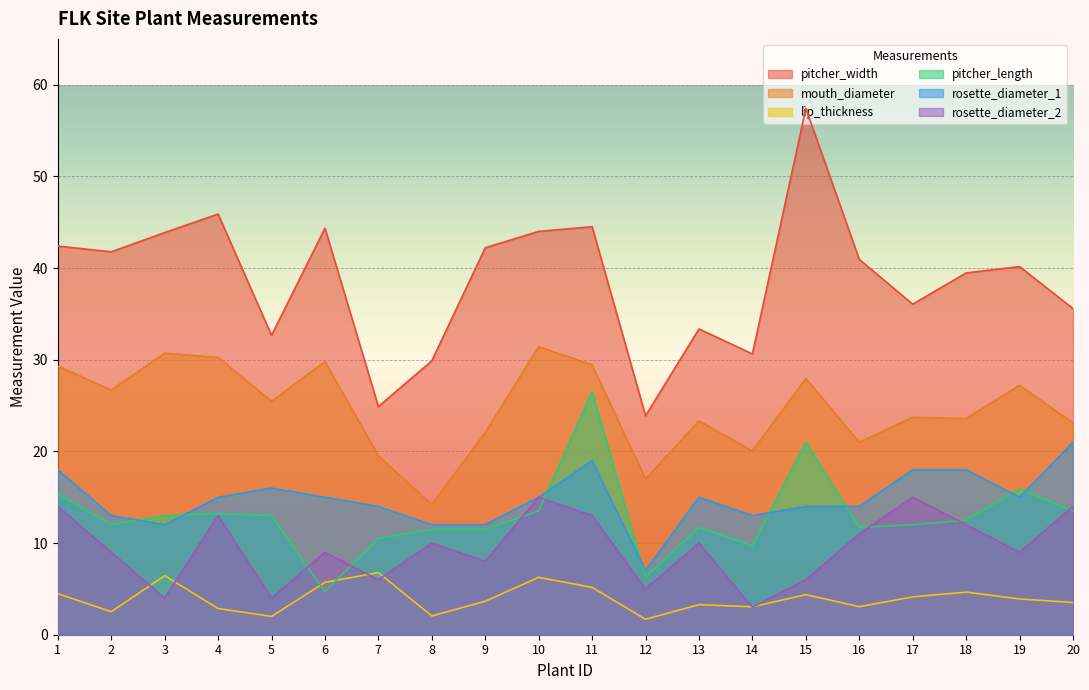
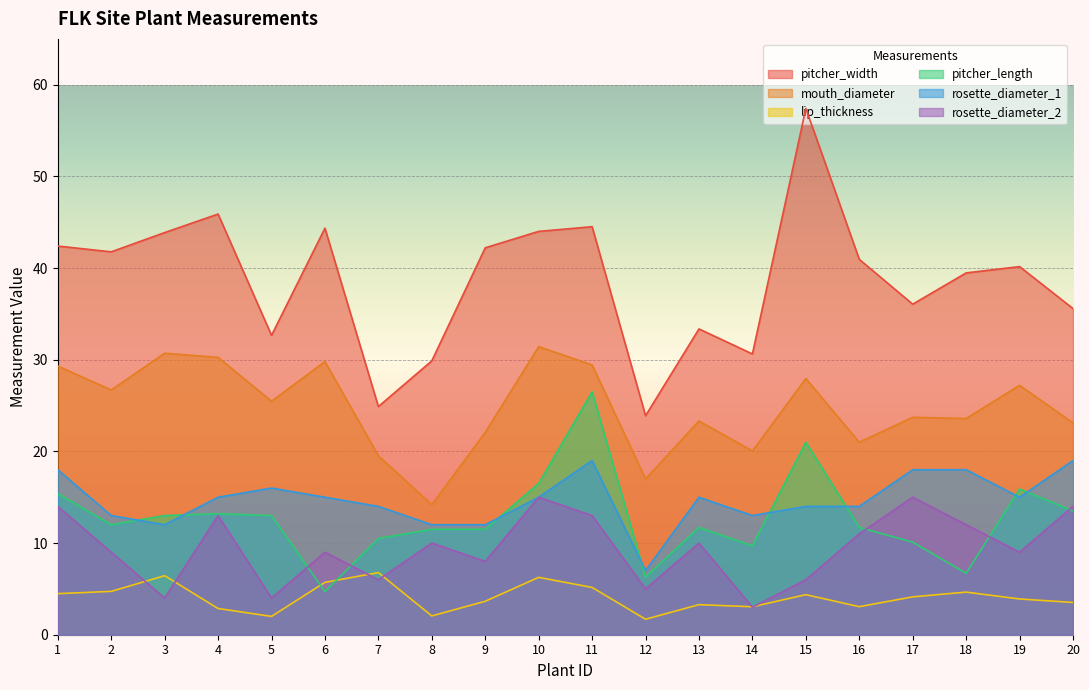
lip_thickness, 2: 3 -> 5
pitcher_length, 10: 14 -> 17
pitcher_length, 17: 12 -> 10
pitcher_length, 18: 13 -> 7
rosette_diameter_1, 20: 21 -> 19
